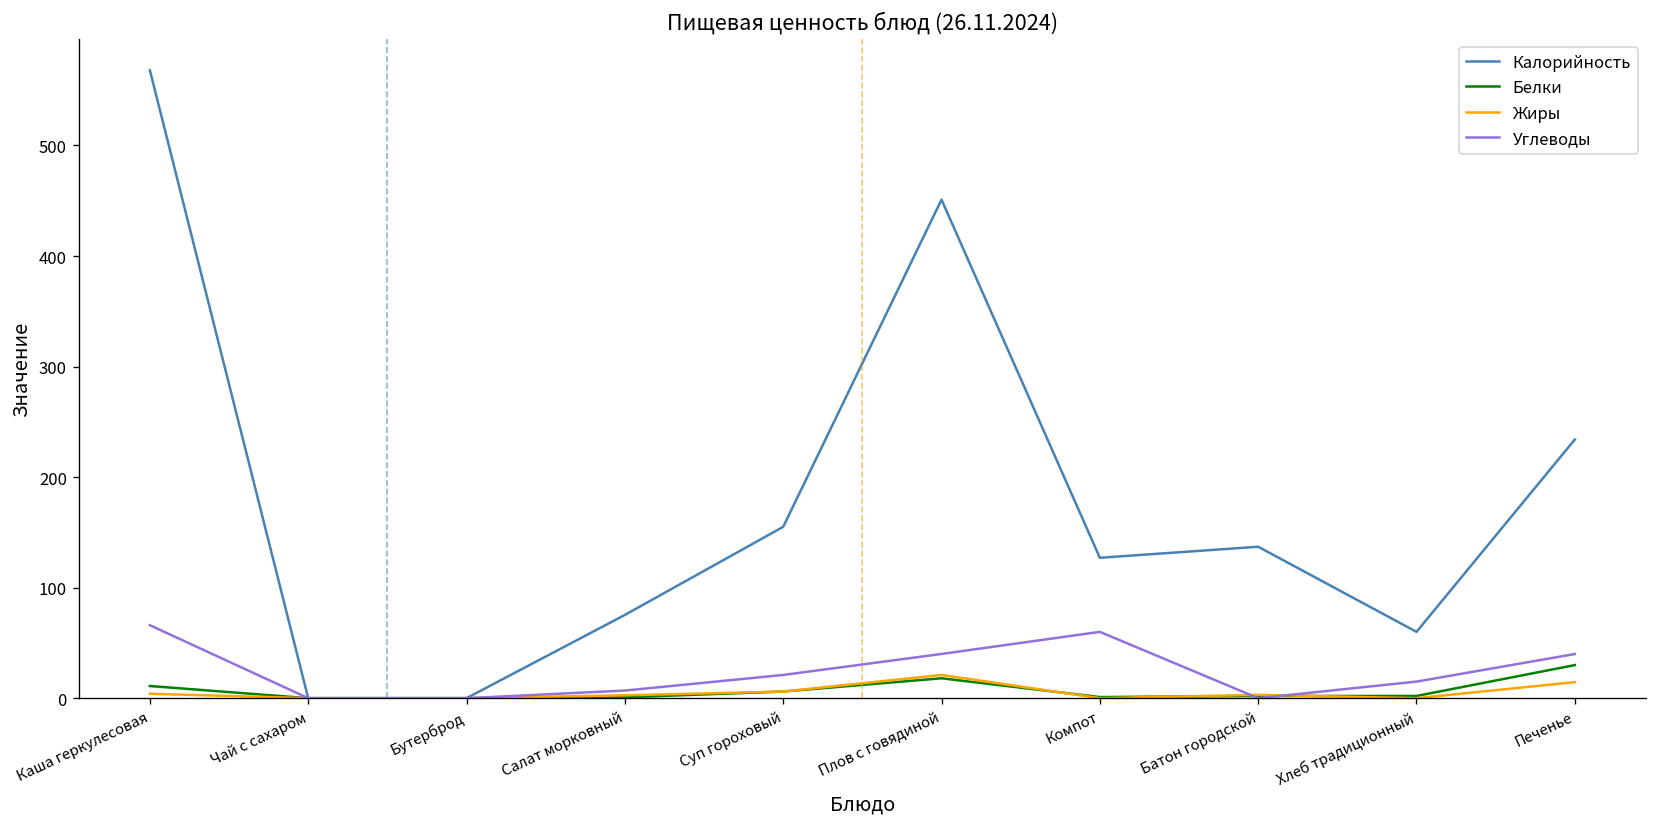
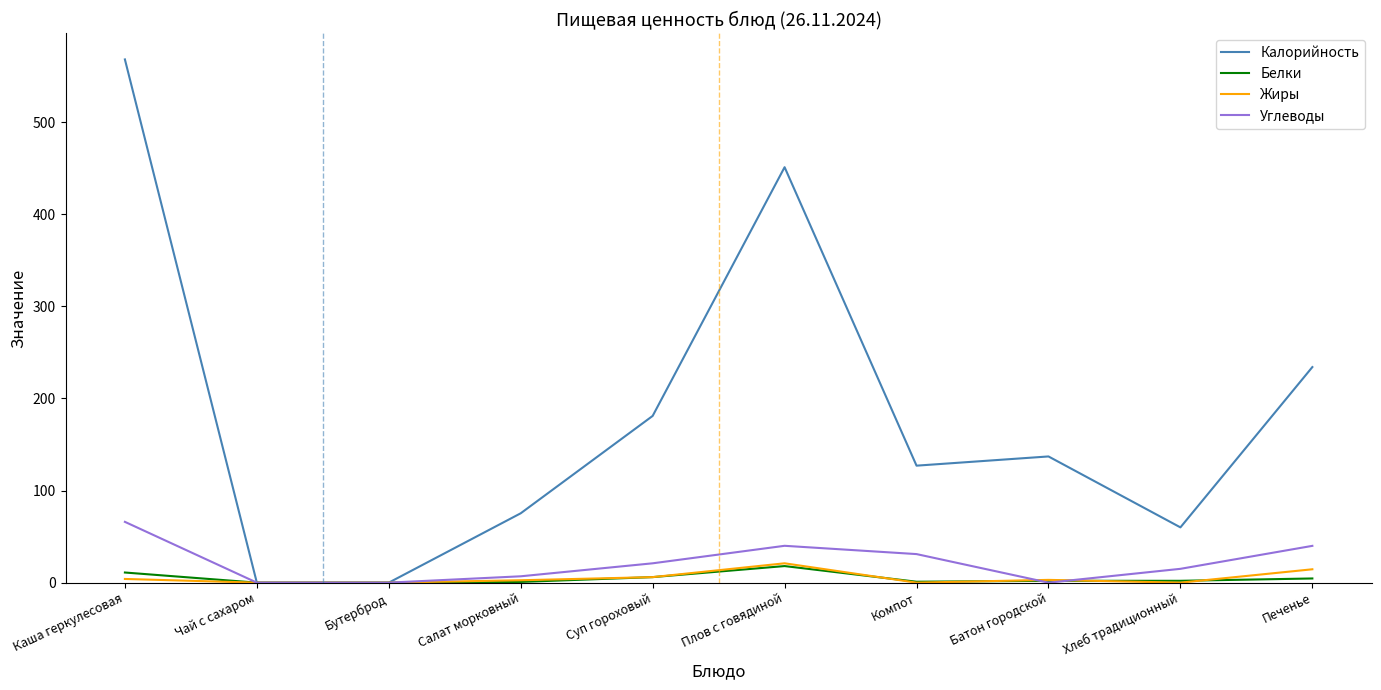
Калорийность, Суп гороховый: 160 -> 180
Углеводы, Компот: 60 -> 30
Белки, Печенье: 30 -> 0
